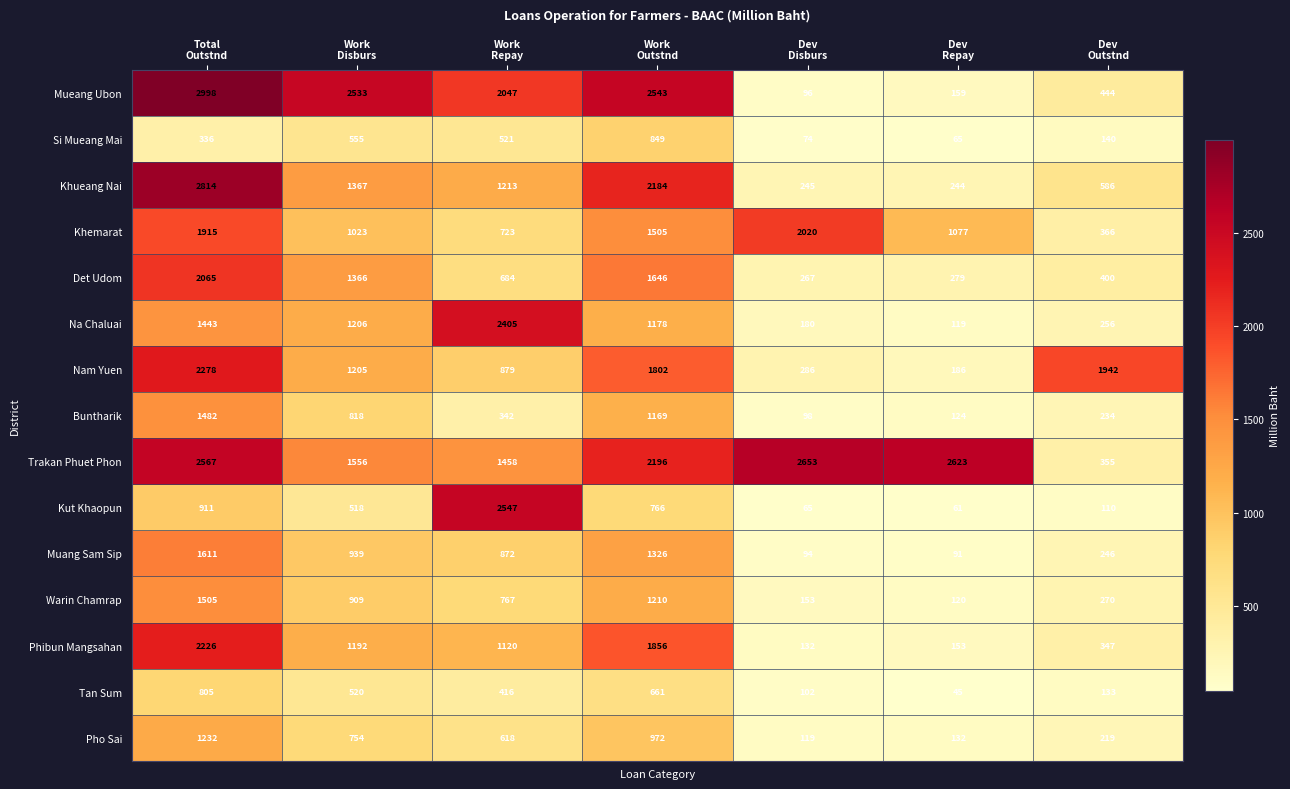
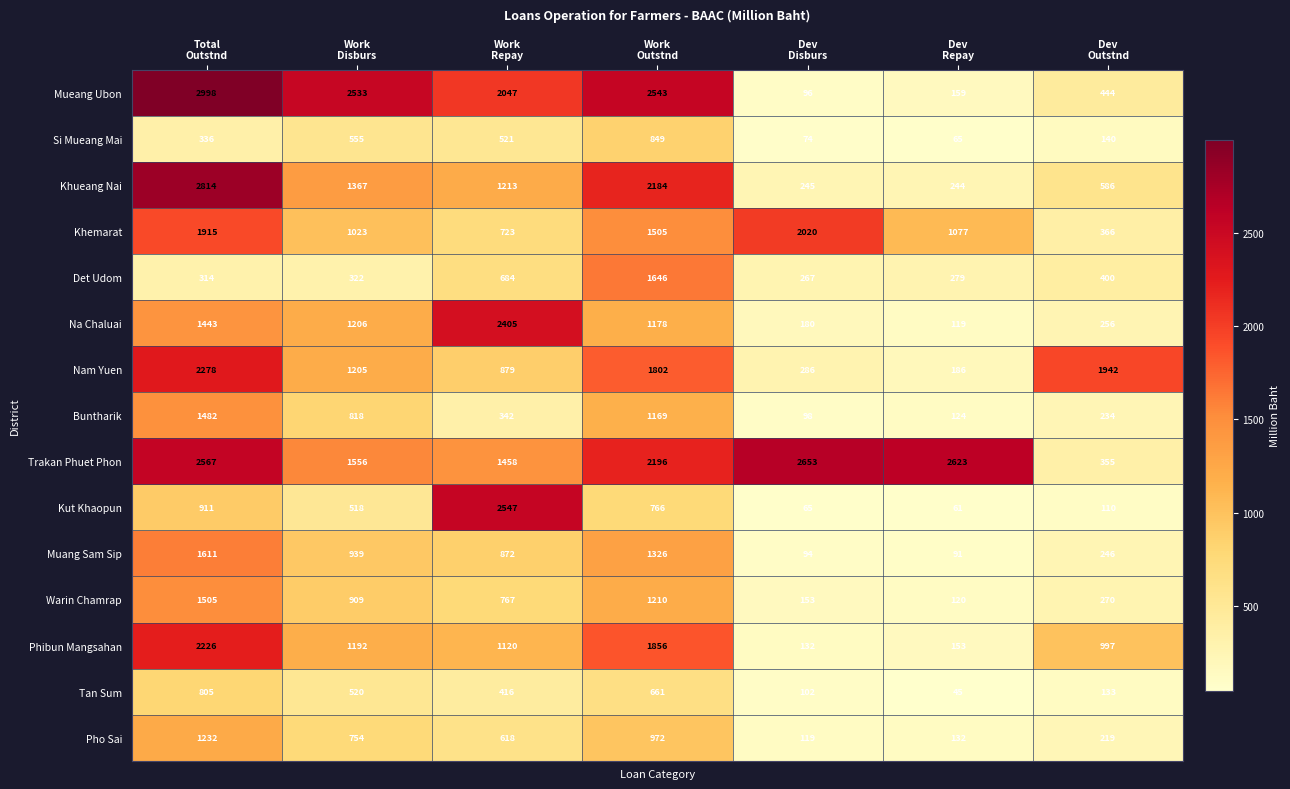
Det Udom, Total Outstnd: 2065 -> 314
Det Udom, Work Disburs: 1366 -> 322
Phibun Mangsahan, Dev Outstnd: 347 -> 997
